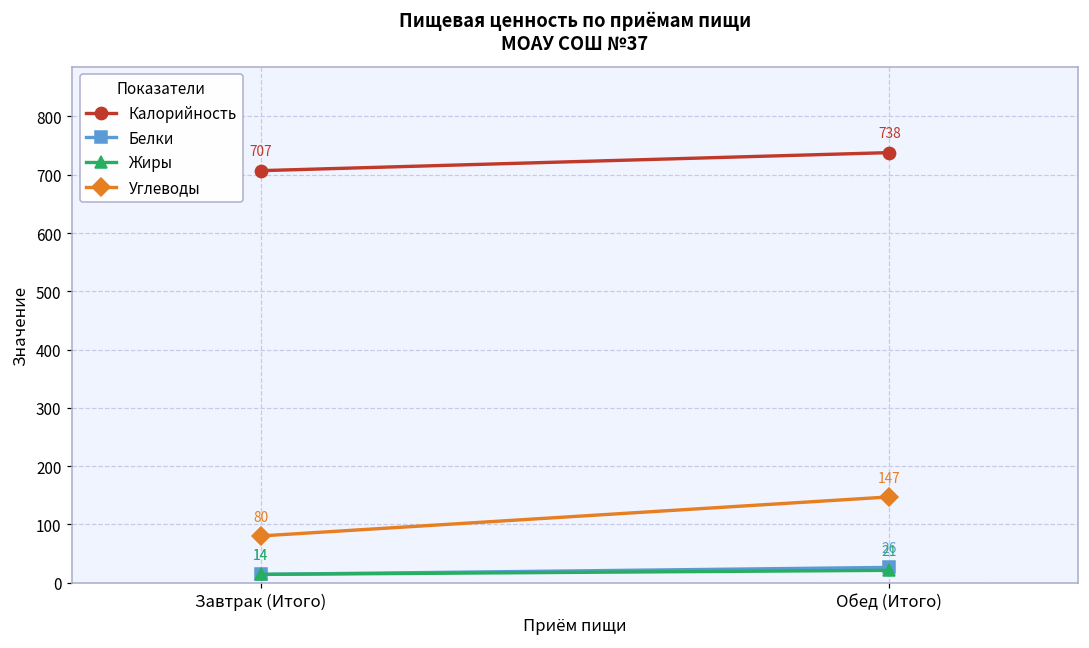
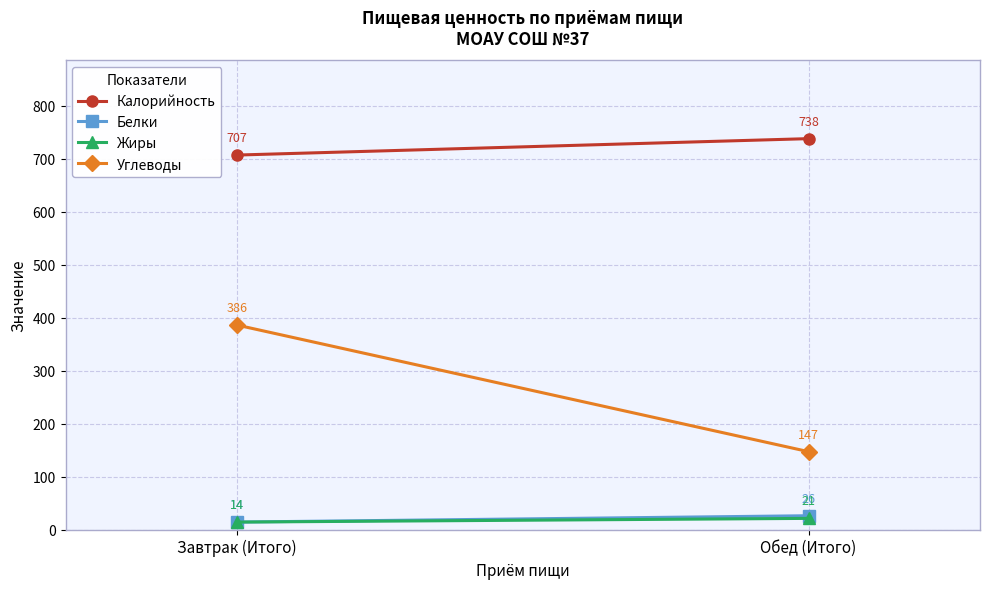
Углеводы, Завтрак (Итого): 80 -> 386
